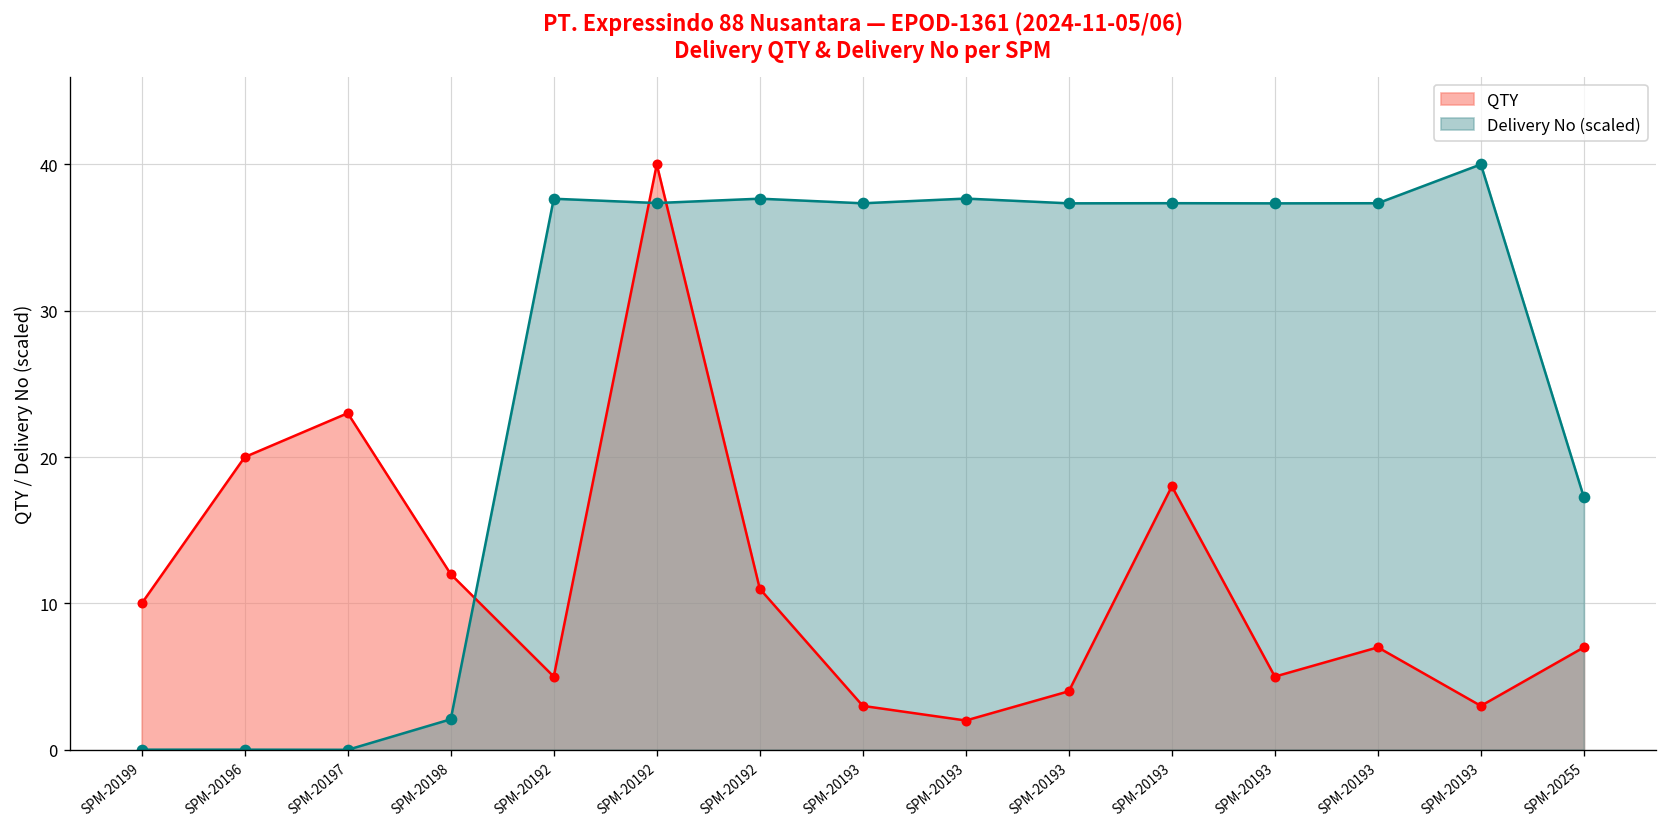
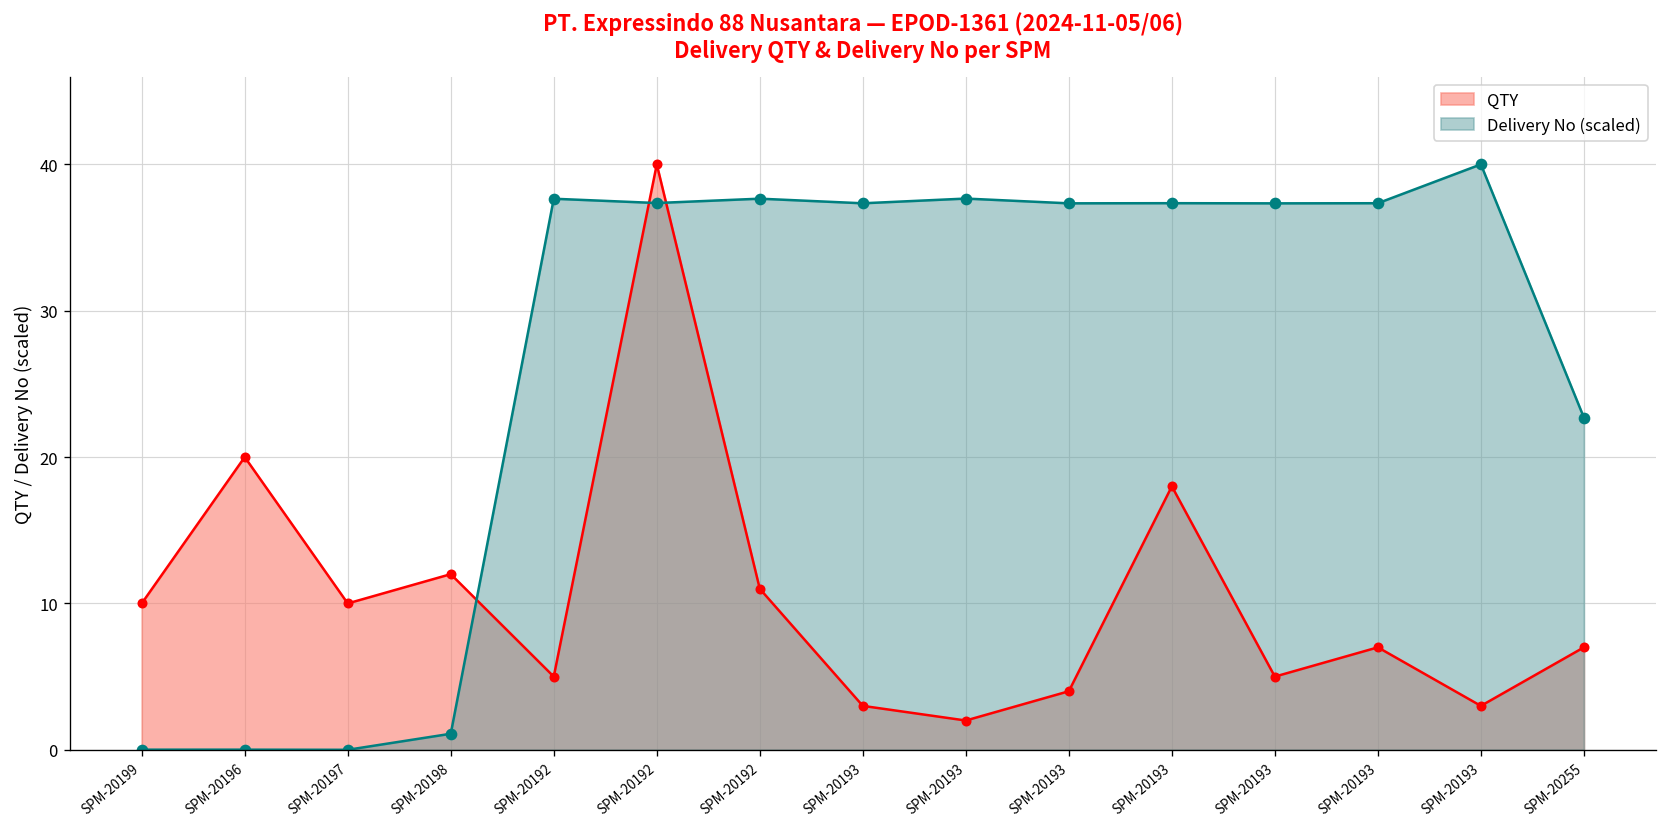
QTY, SPM-20197: 23 -> 10
Delivery No (scaled), SPM-20198: 2.1 -> 1.1
Delivery No (scaled), SPM-20255: 17.2 -> 22.7
